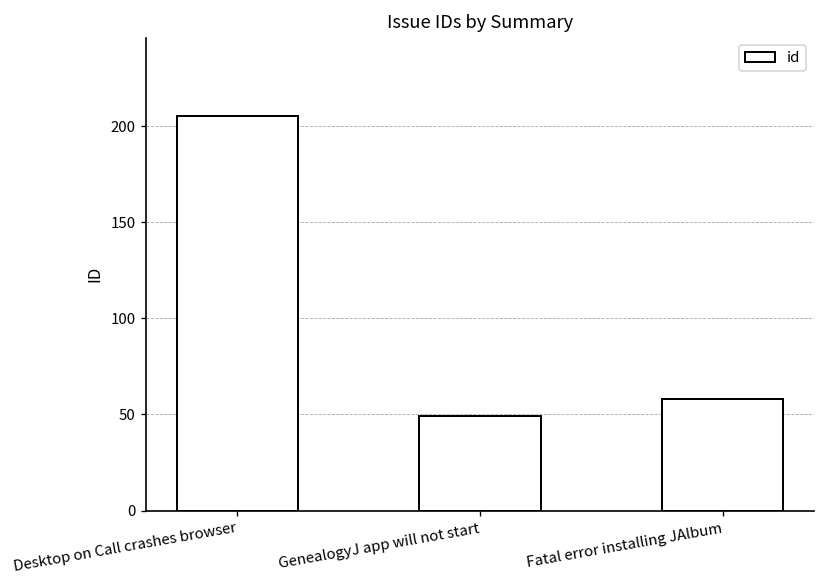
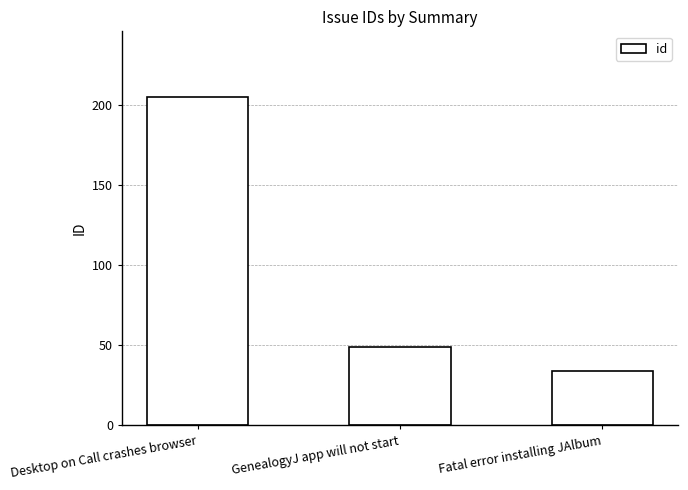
Fatal error installing JAlbum: 58 -> 34
